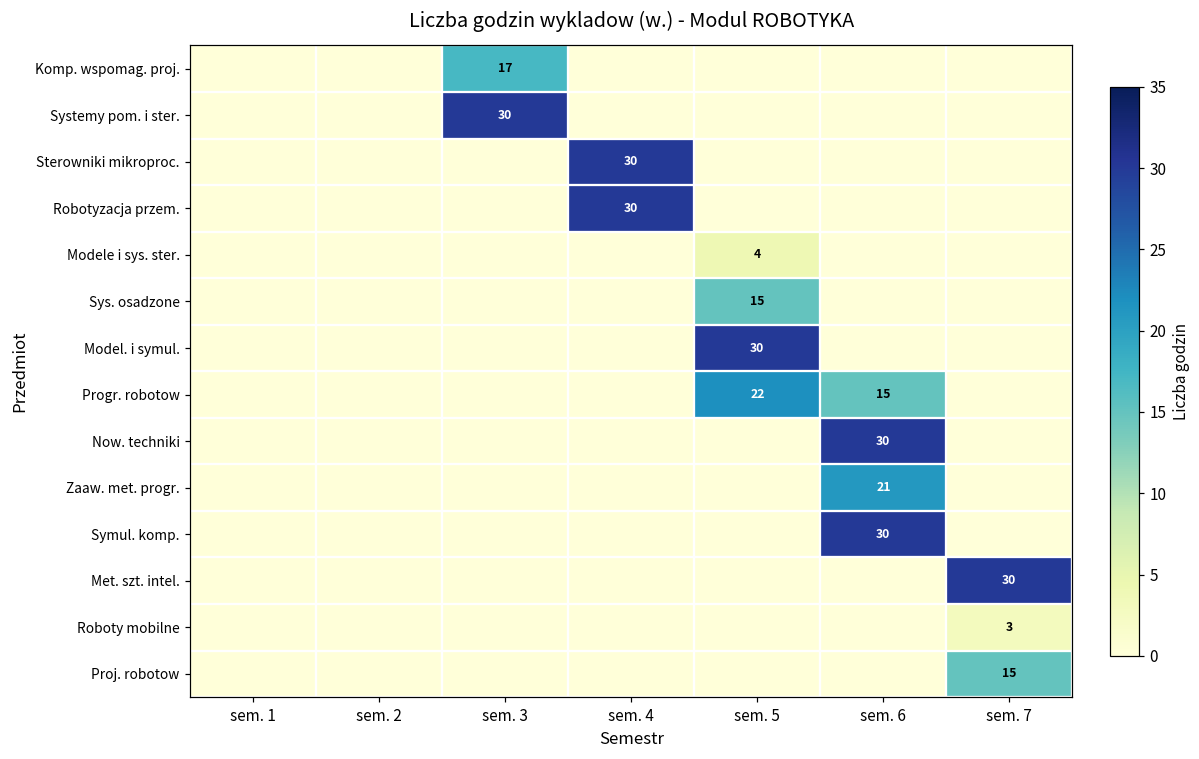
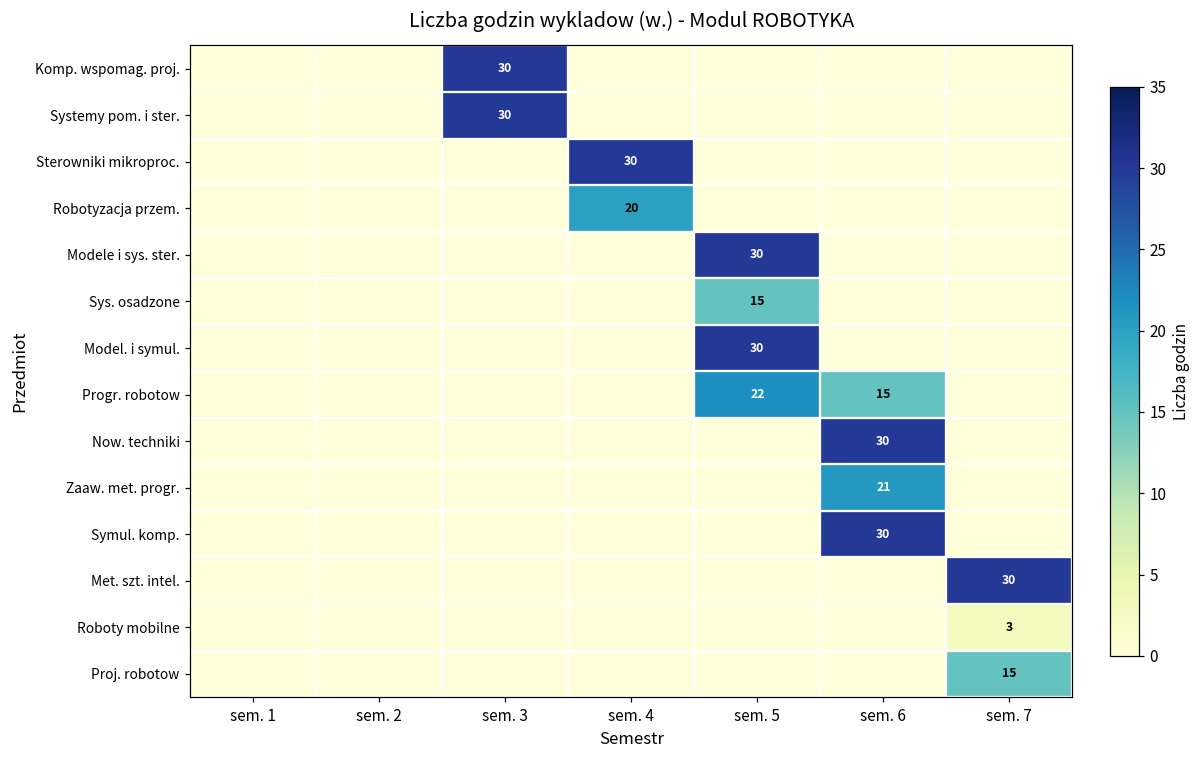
Komp. wspomag. proj., sem. 3: 17 -> 30
Robotyzacja przem., sem. 4: 30 -> 20
Modele i sys. ster., sem. 5: 4 -> 30
